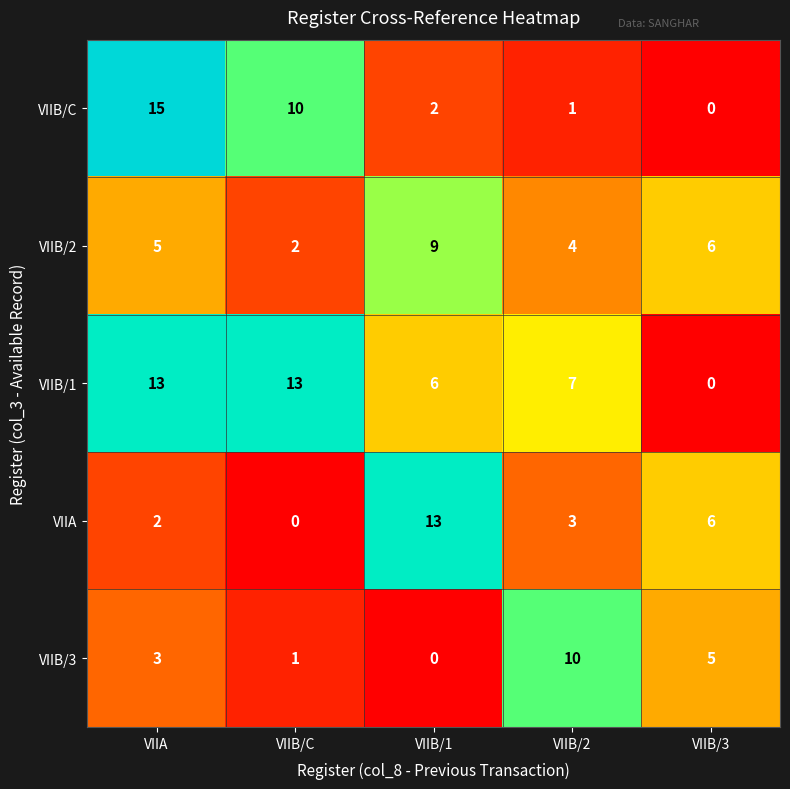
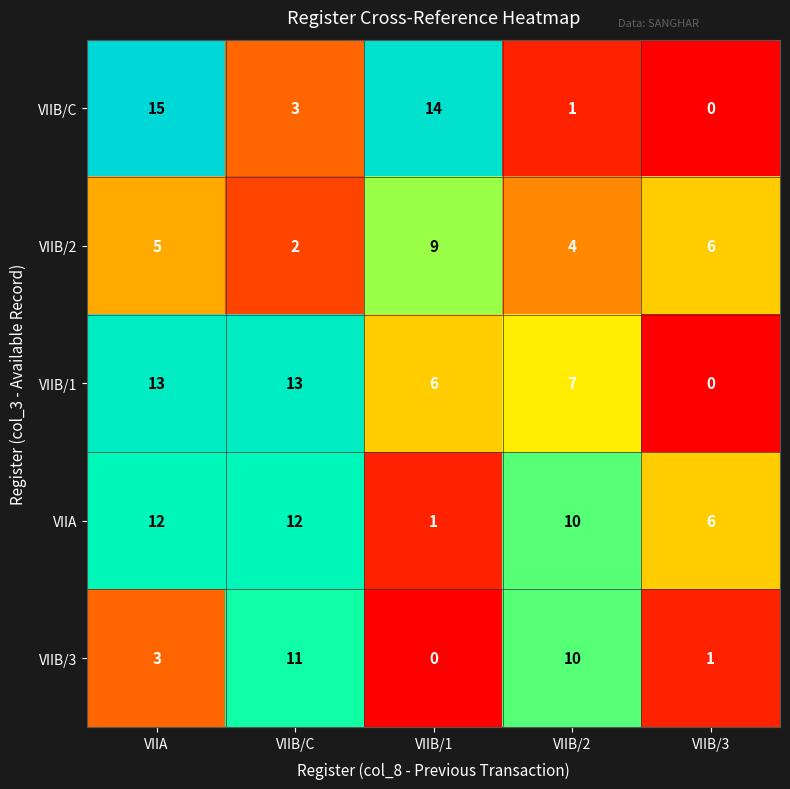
VIIB/C, VIIB/C: 10 -> 3
VIIB/C, VIIB/1: 2 -> 14
VIIA, VIIA: 2 -> 12
VIIA, VIIB/C: 0 -> 12
VIIA, VIIB/1: 13 -> 1
VIIA, VIIB/2: 3 -> 10
VIIB/3, VIIB/C: 1 -> 11
VIIB/3, VIIB/3: 5 -> 1
